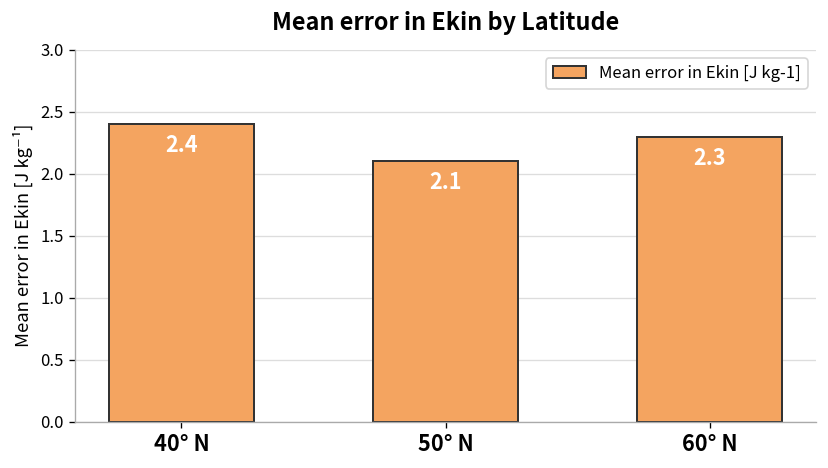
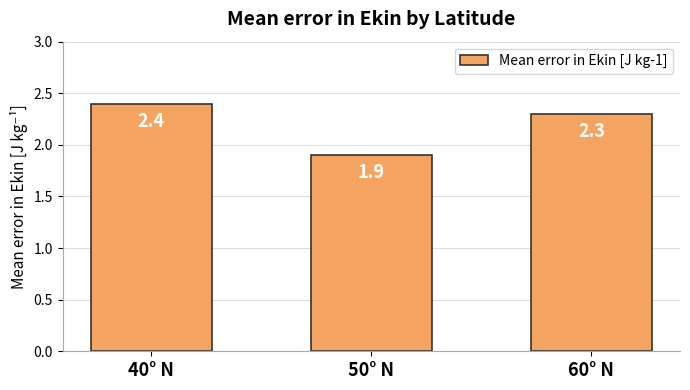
50° N: 2.1 -> 1.9
